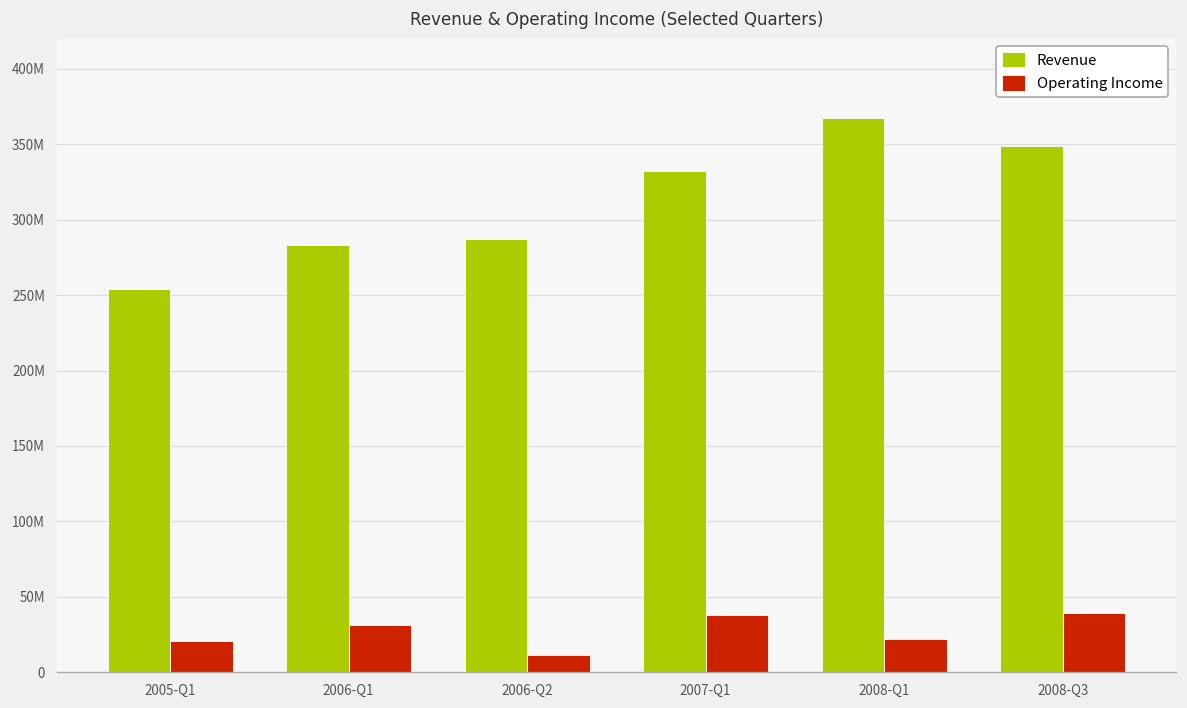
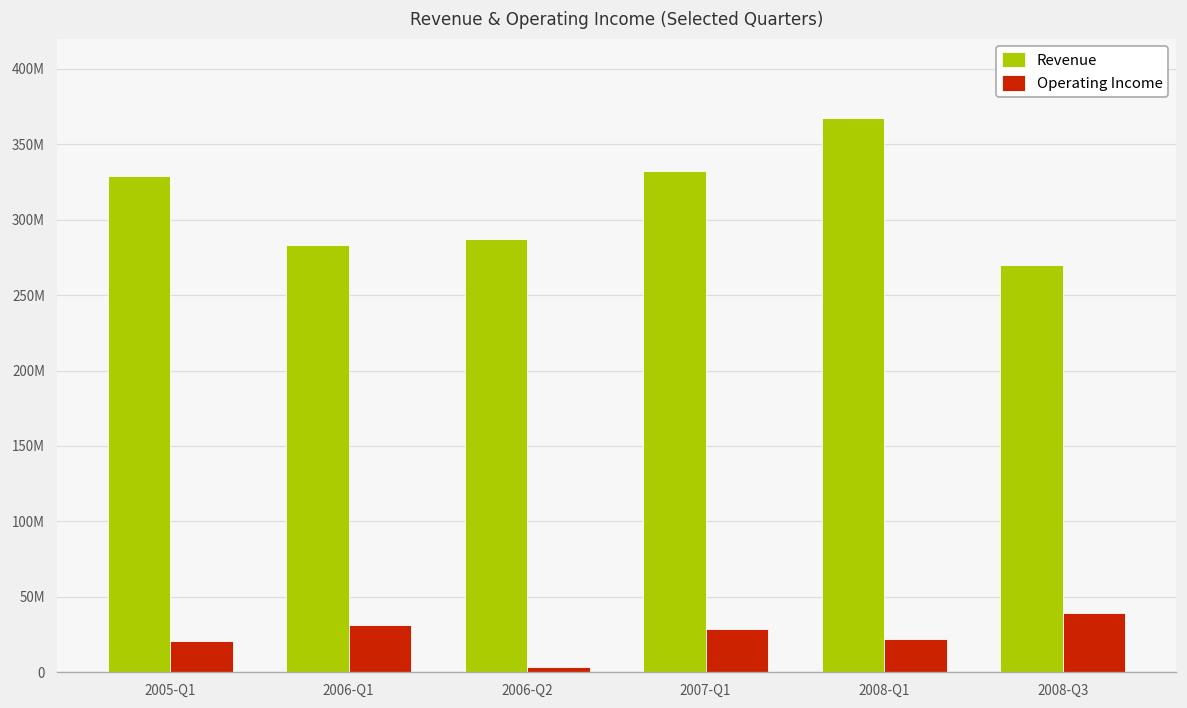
Revenue, 2005-Q1: 254000000 -> 329000000
Operating Income, 2006-Q2: 12000000 -> 4000000
Operating Income, 2007-Q1: 38000000 -> 28000000
Revenue, 2008-Q3: 349000000 -> 270000000
